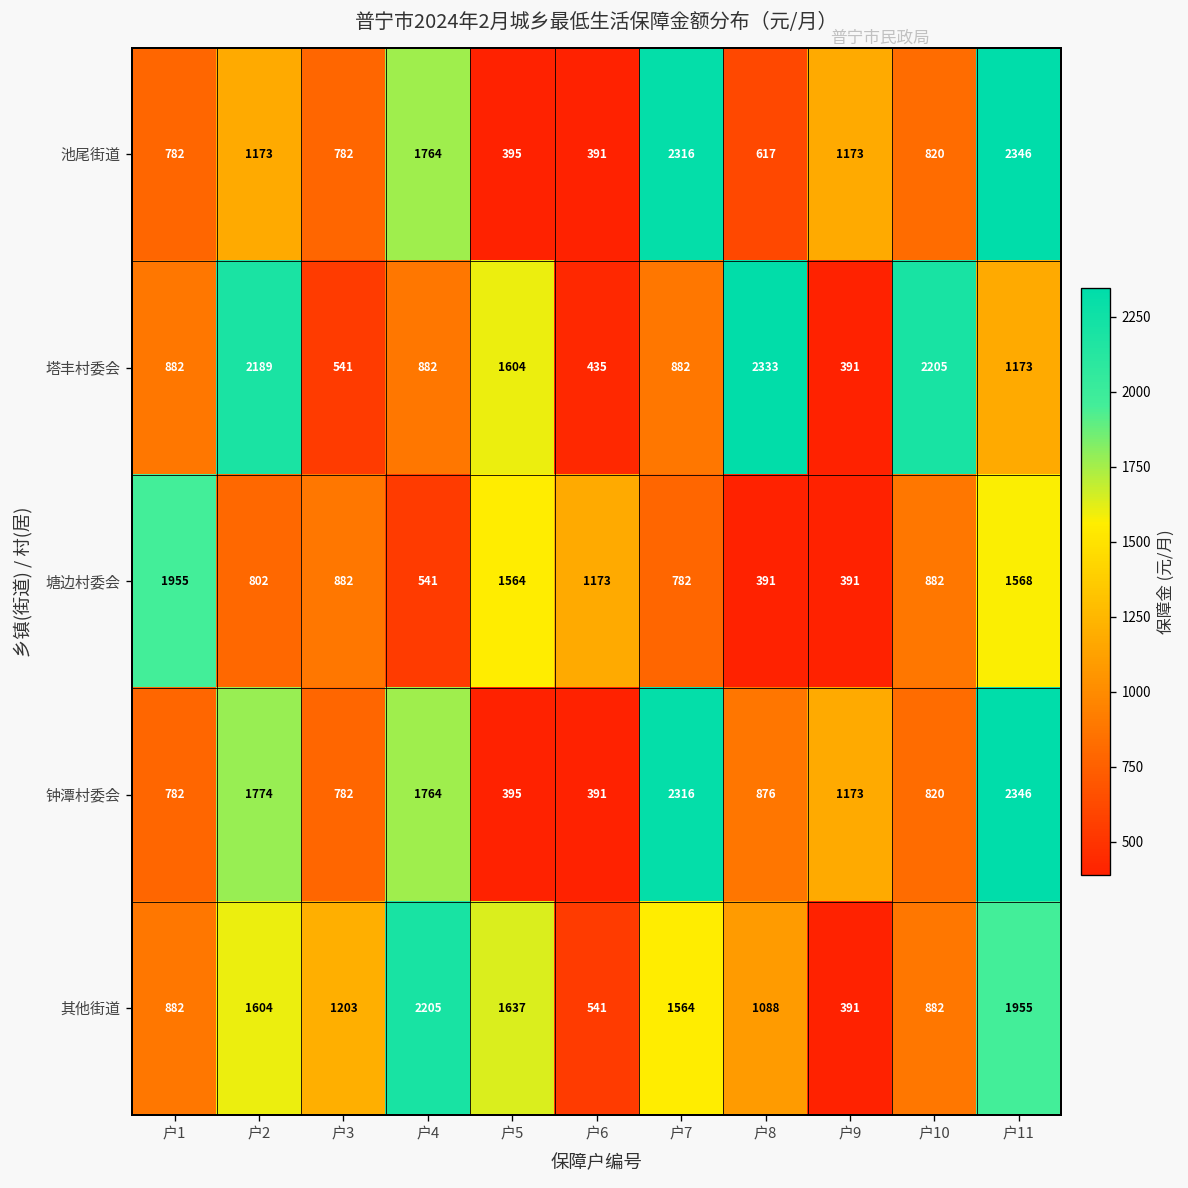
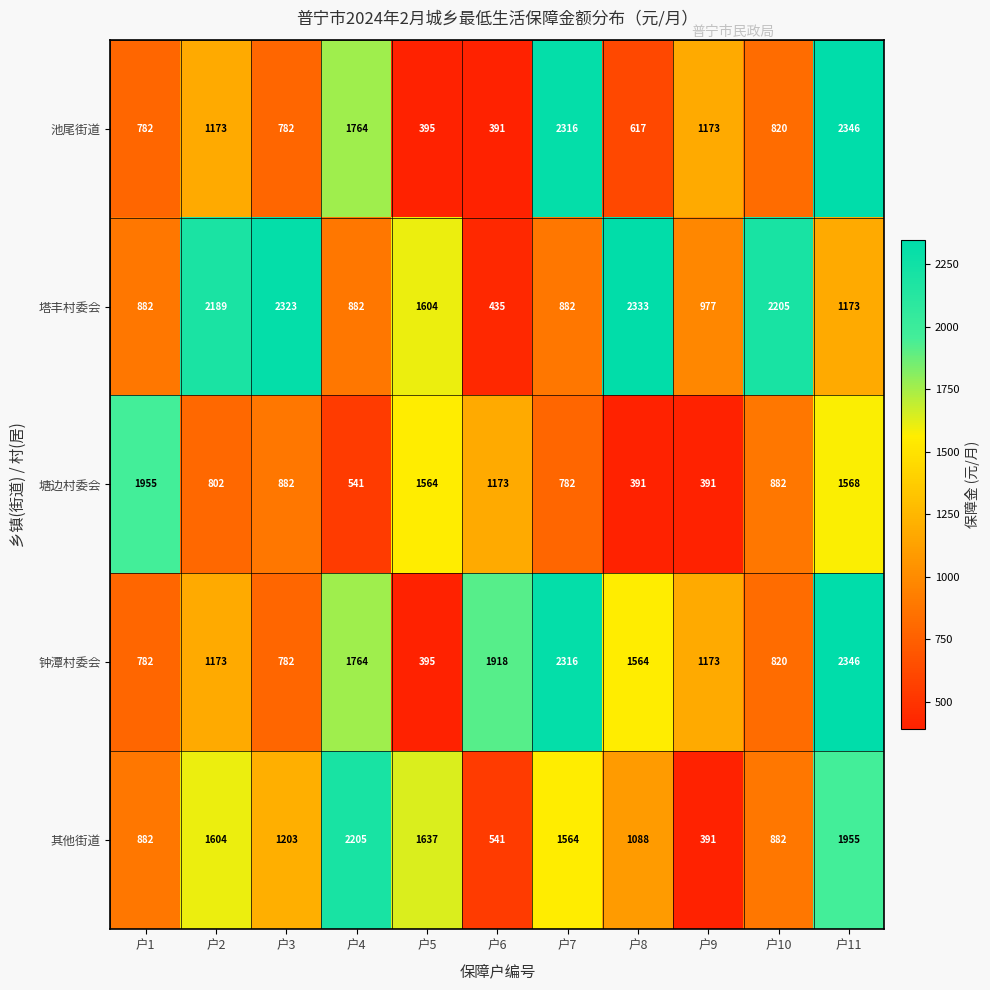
塔丰村委会, 户3: 541 -> 2323
塔丰村委会, 户9: 391 -> 977
钟潭村委会, 户2: 1774 -> 1173
钟潭村委会, 户6: 391 -> 1918
钟潭村委会, 户8: 876 -> 1564
